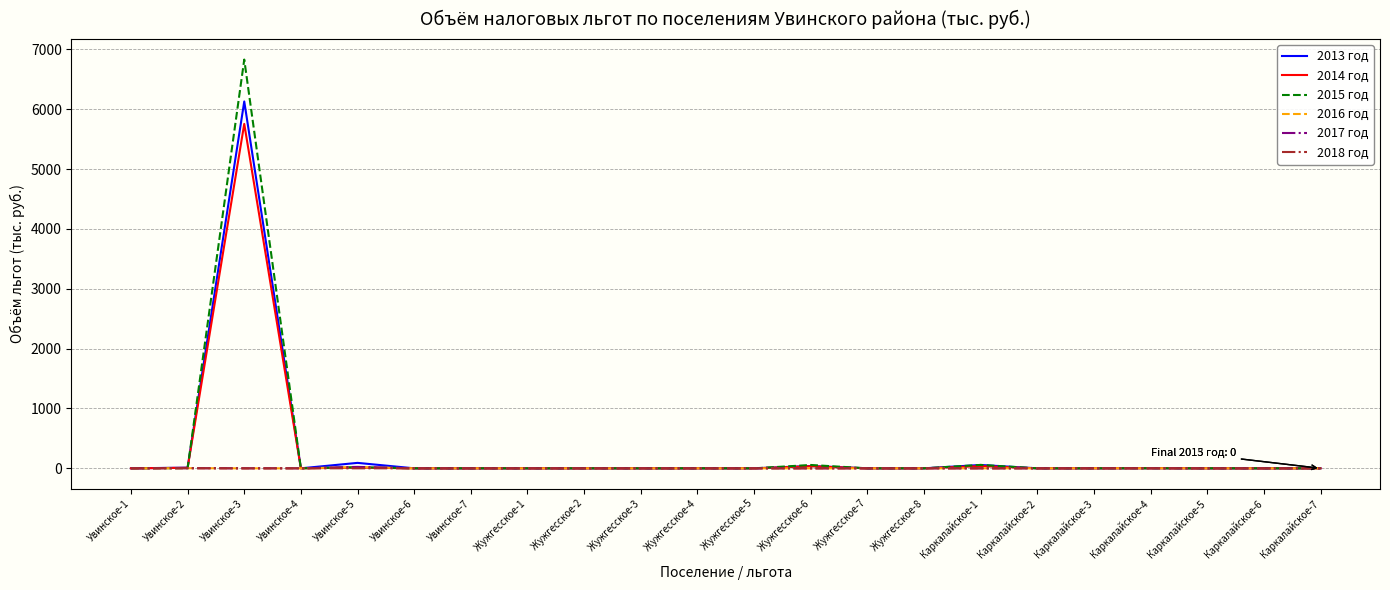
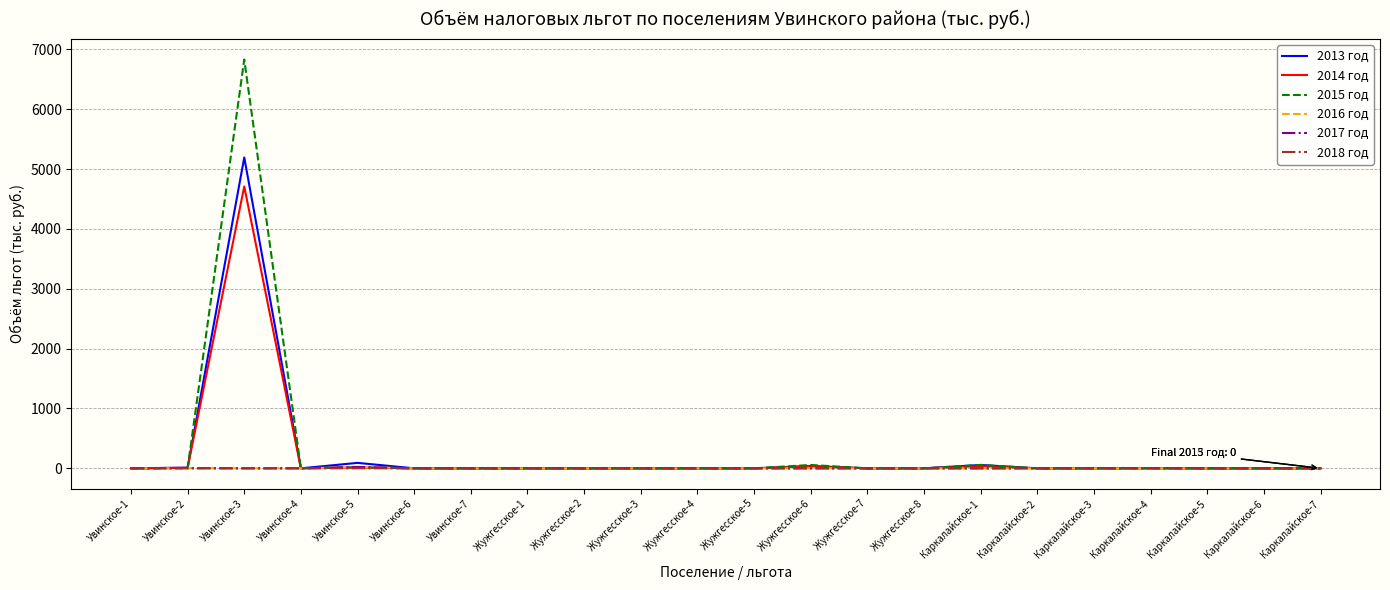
2013 год, Увинское-3: 6100 -> 5200
2014 год, Увинское-3: 5800 -> 4700
